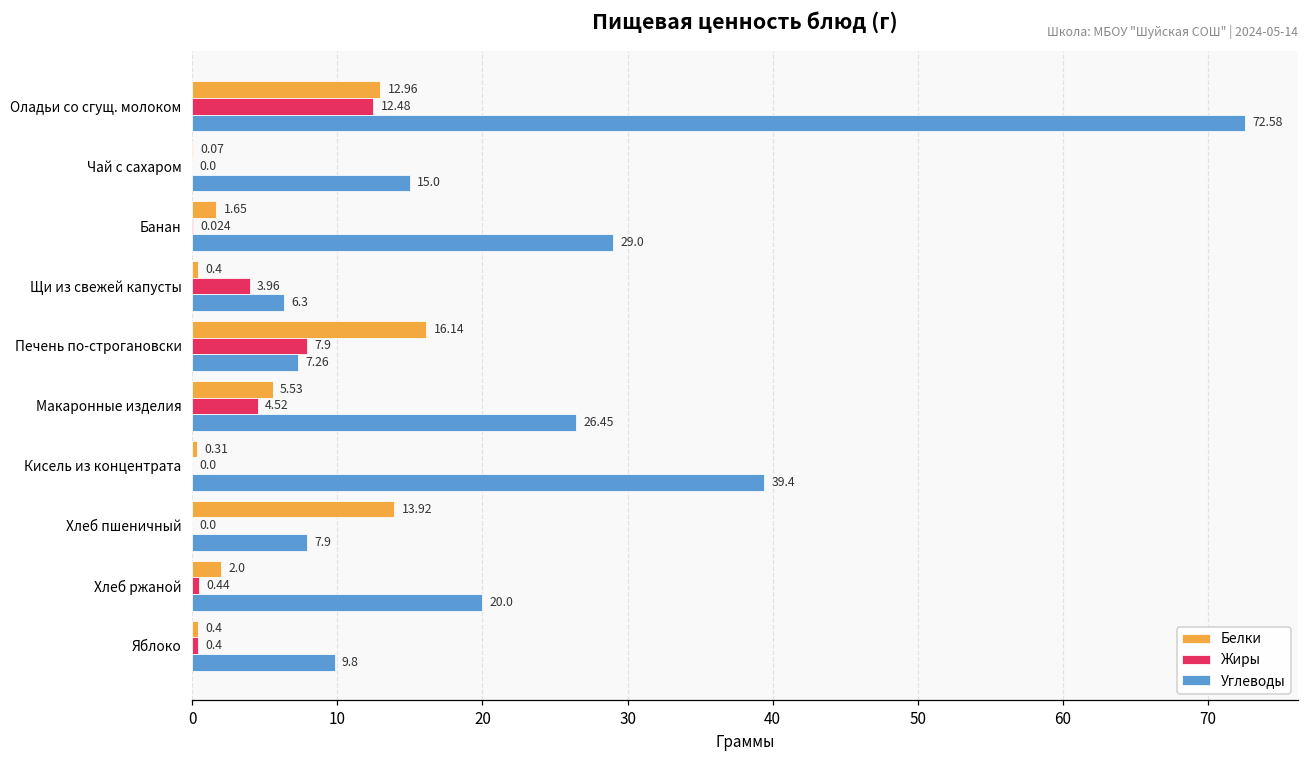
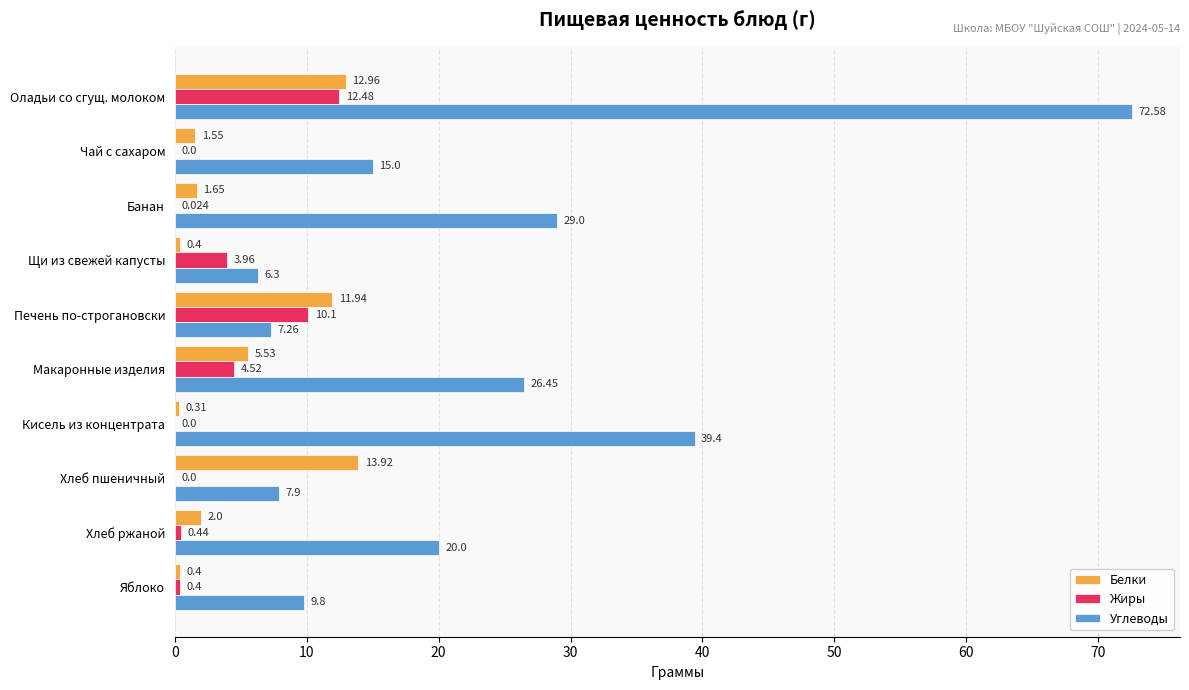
Белки, Чай с сахаром: 0.07 -> 1.55
Белки, Печень по-строгановски: 16.14 -> 11.94
Жиры, Печень по-строгановски: 7.9 -> 10.1
